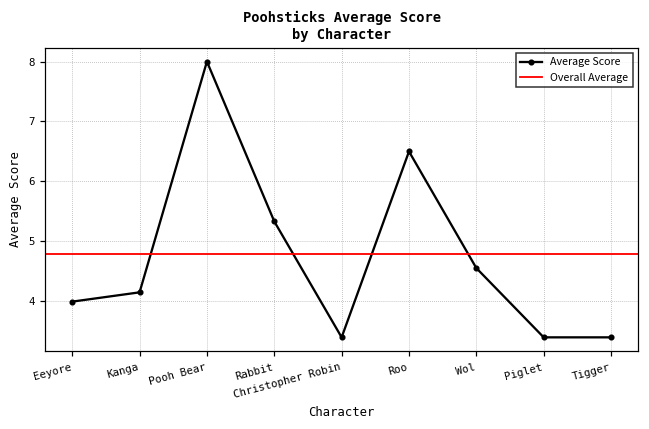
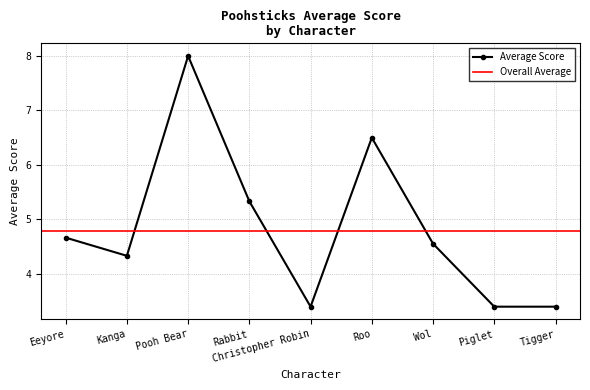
Eeyore: 4.0 -> 4.7
Kanga: 4.2 -> 4.3
